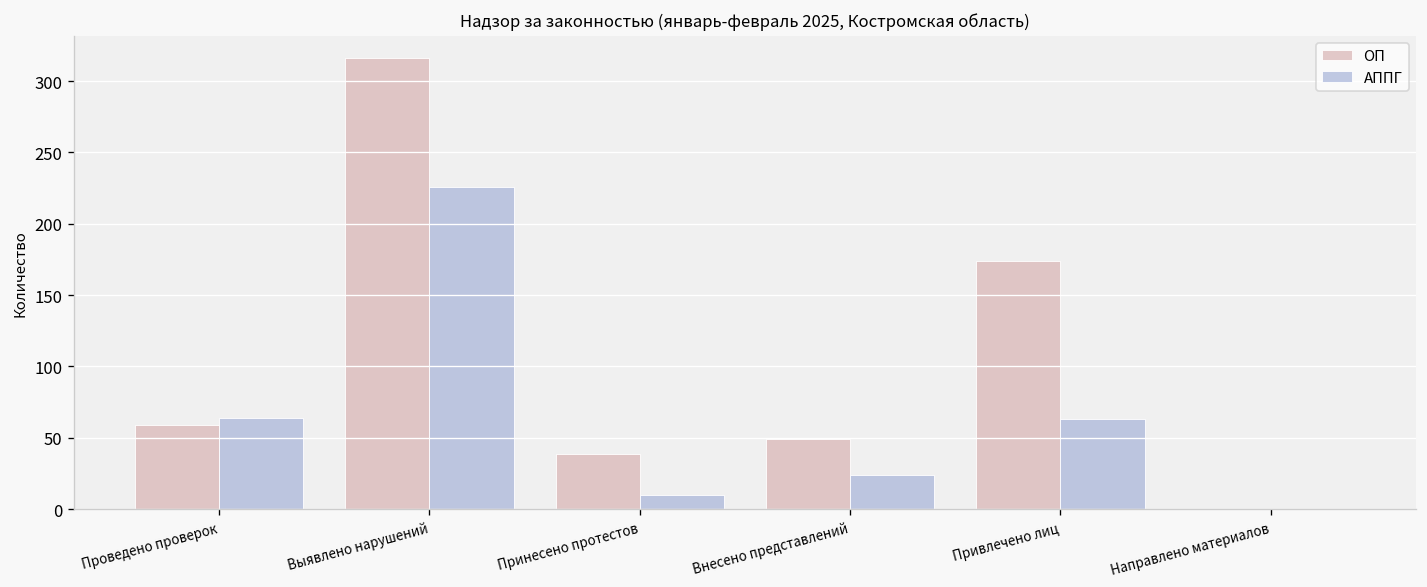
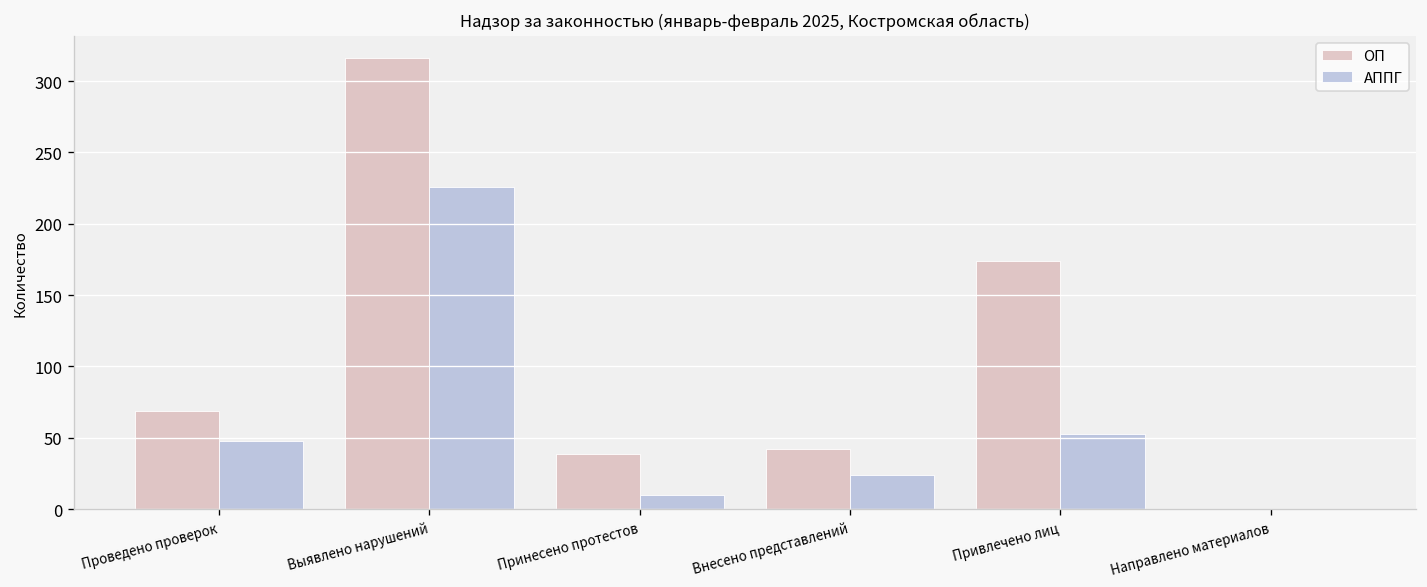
ОП, Проведено проверок: 59 -> 69
АППГ, Проведено проверок: 64 -> 48
ОП, Внесено представлений: 49 -> 42
АППГ, Привлечено лиц: 63 -> 53
